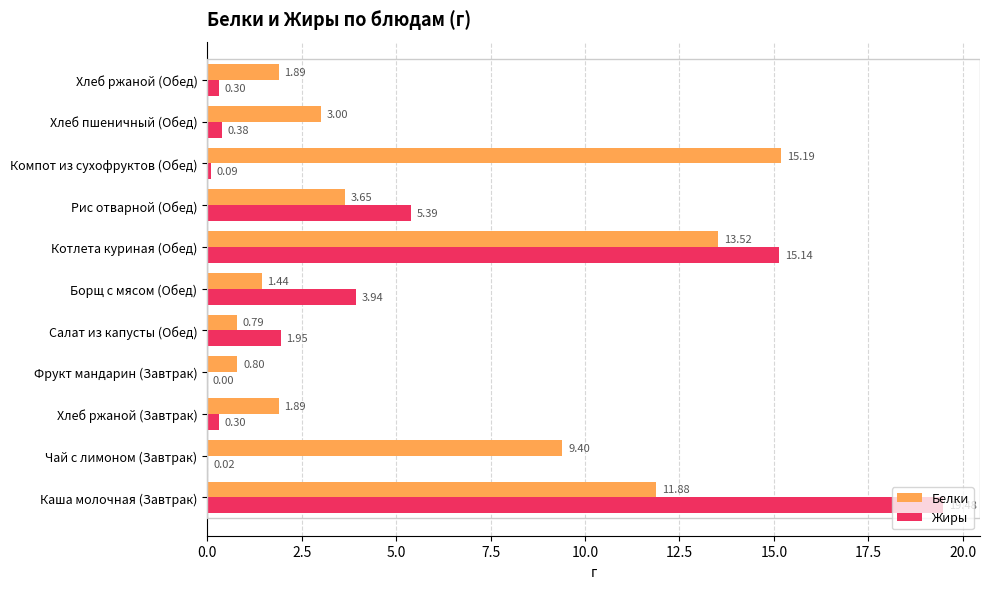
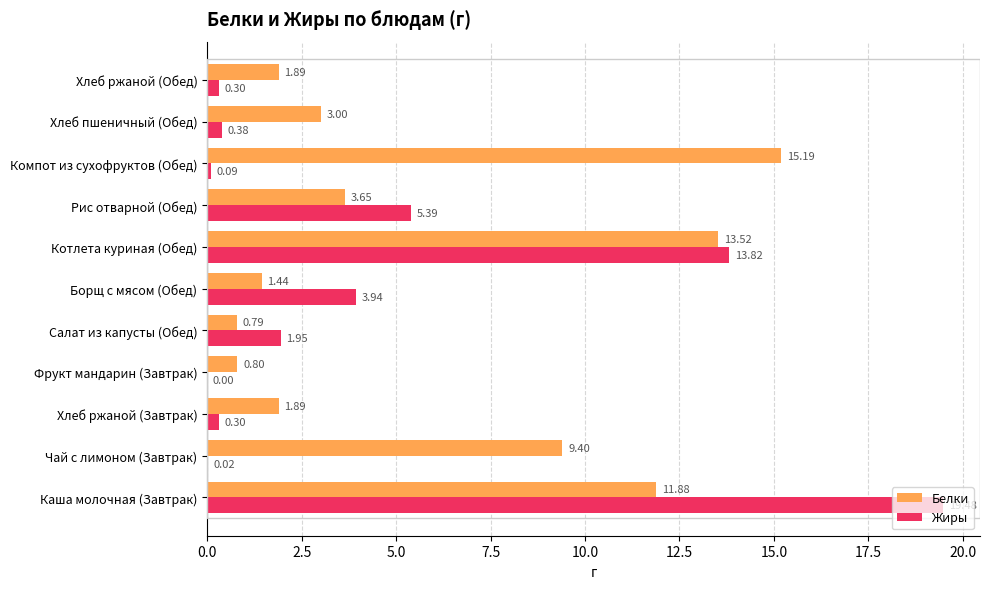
Жиры, Котлета куриная (Обед): 15.14 -> 13.82
